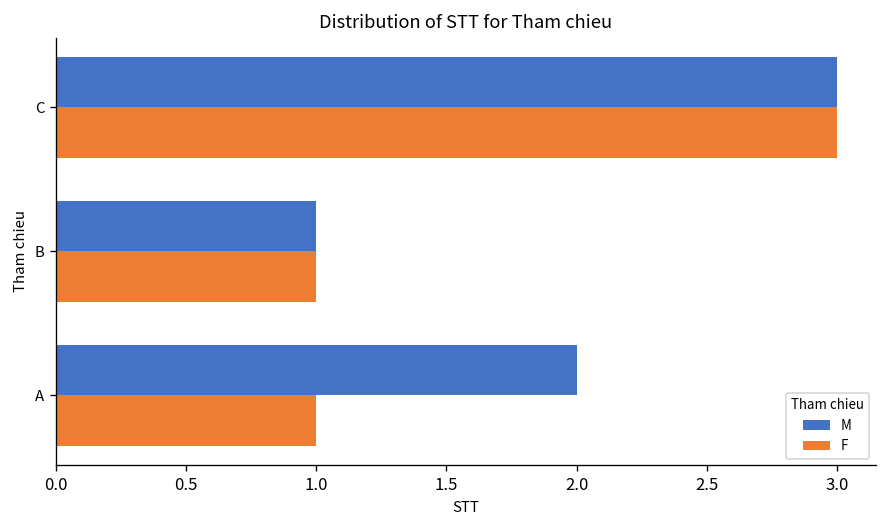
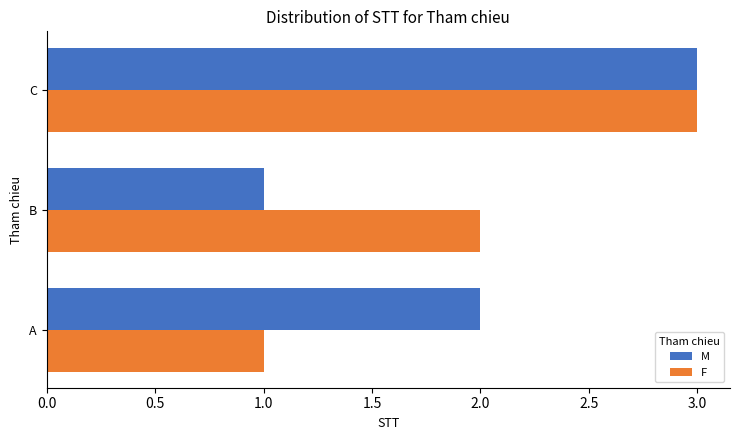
F, B: 1 -> 2
